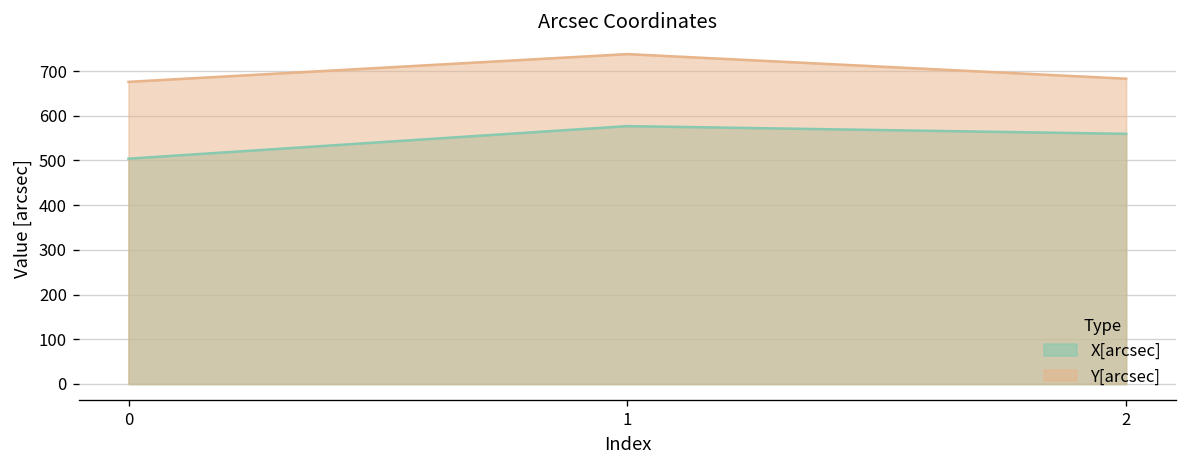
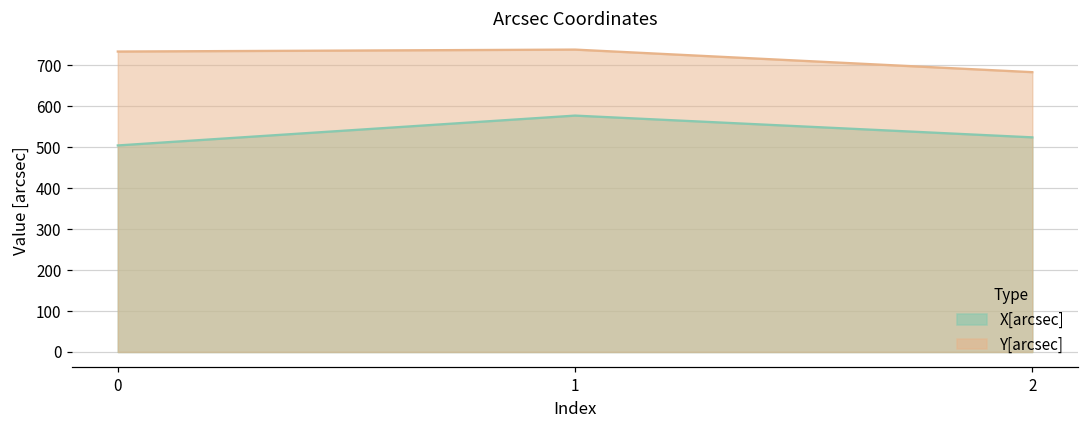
Y[arcsec], 0: 680 -> 730
X[arcsec], 2: 560 -> 520
